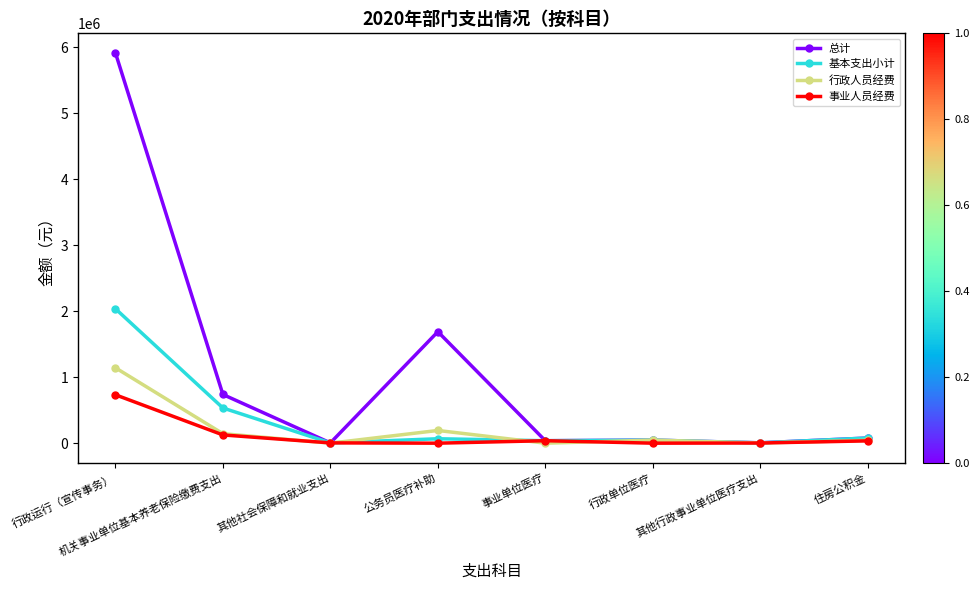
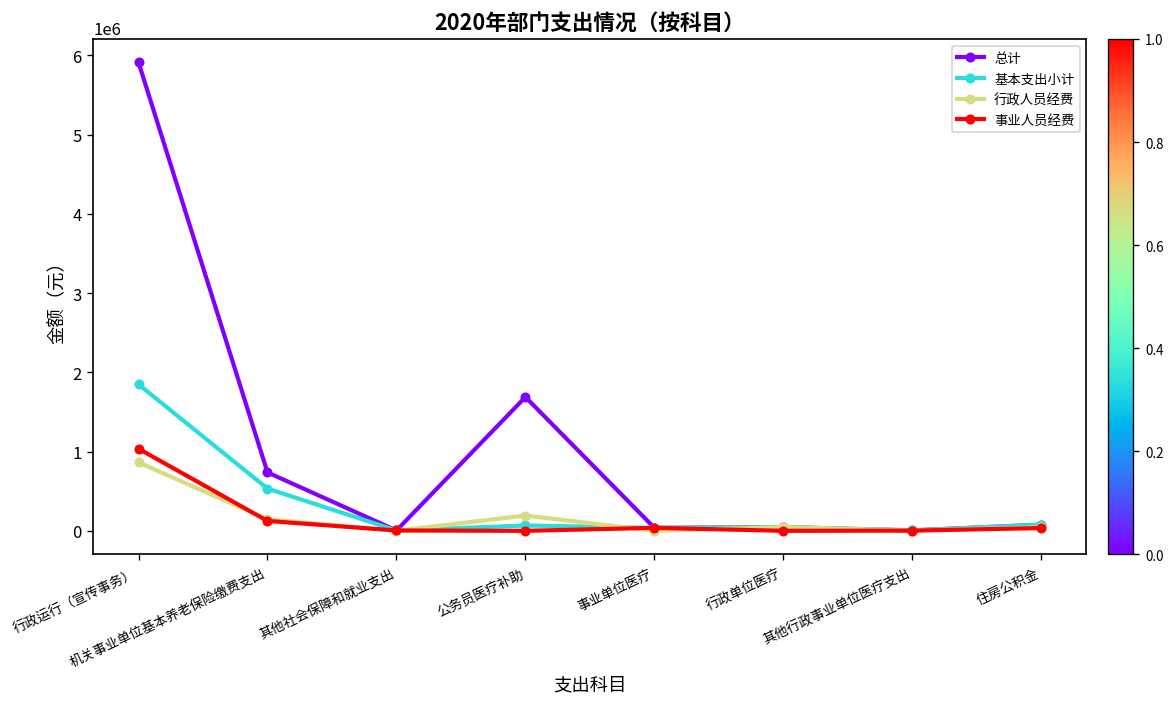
基本支出小计, 行政运行（宣传事务）: 2000000 -> 1800000
行政人员经费, 行政运行（宣传事务）: 1100000 -> 900000
事业人员经费, 行政运行（宣传事务）: 700000 -> 1000000
